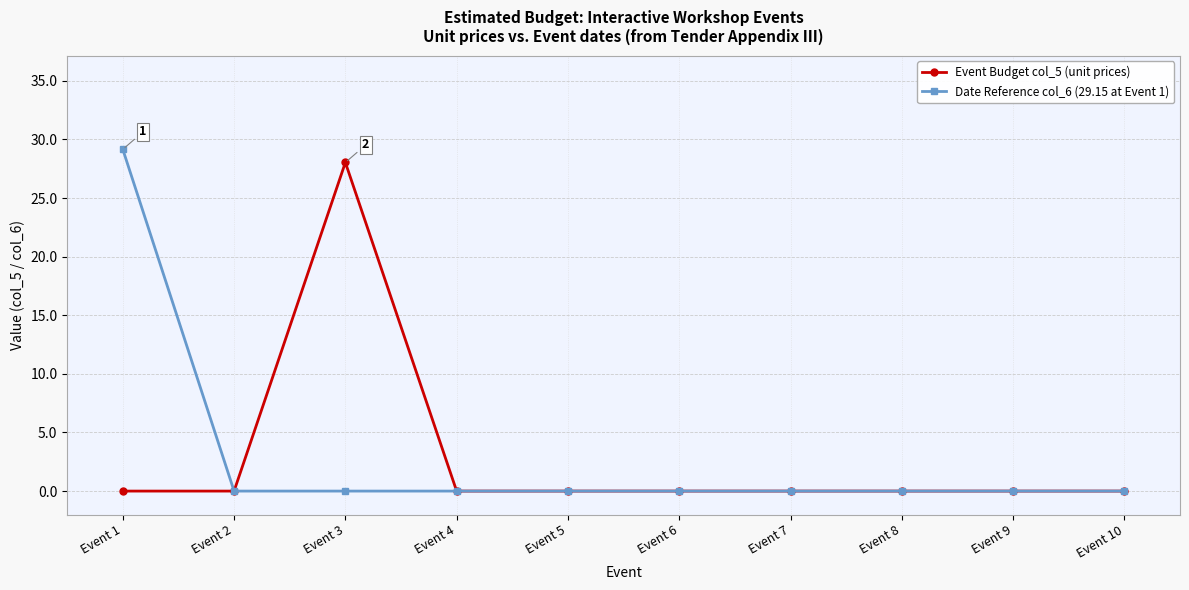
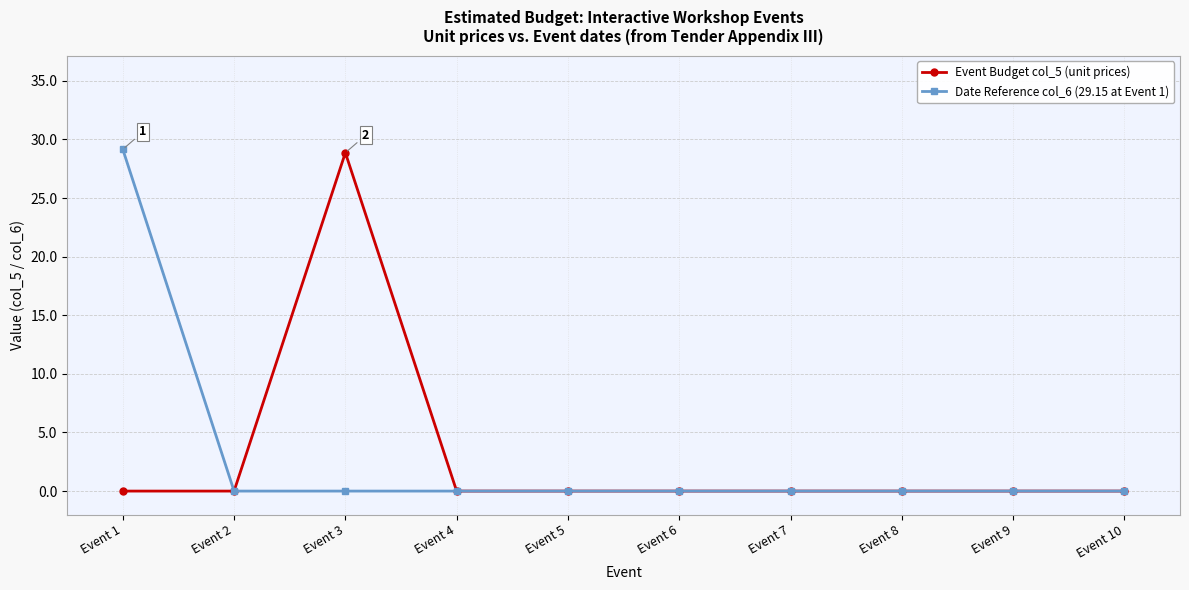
Event Budget col_5 (unit prices), Event 3: 28.0 -> 28.9
